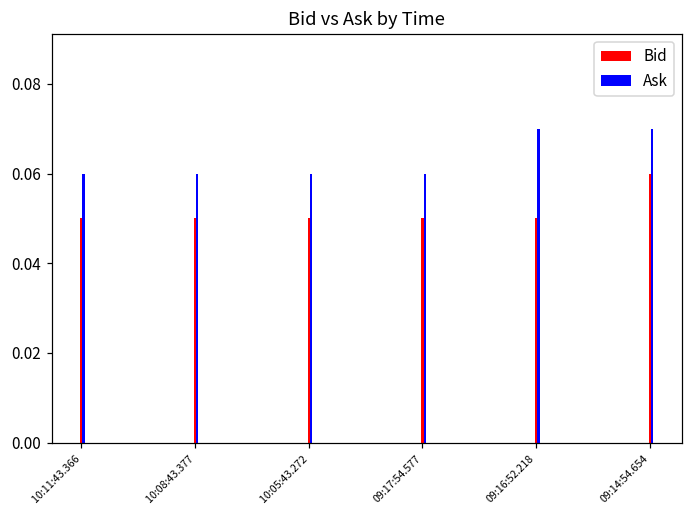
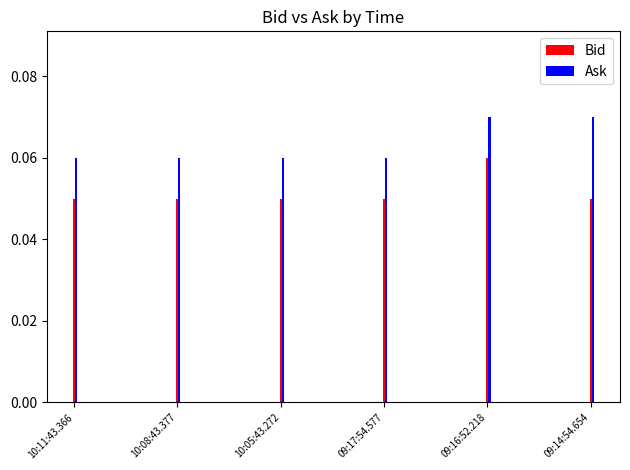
Bid, 09:16:52.218: 0.05 -> 0.06
Bid, 09:14:54.654: 0.06 -> 0.05
